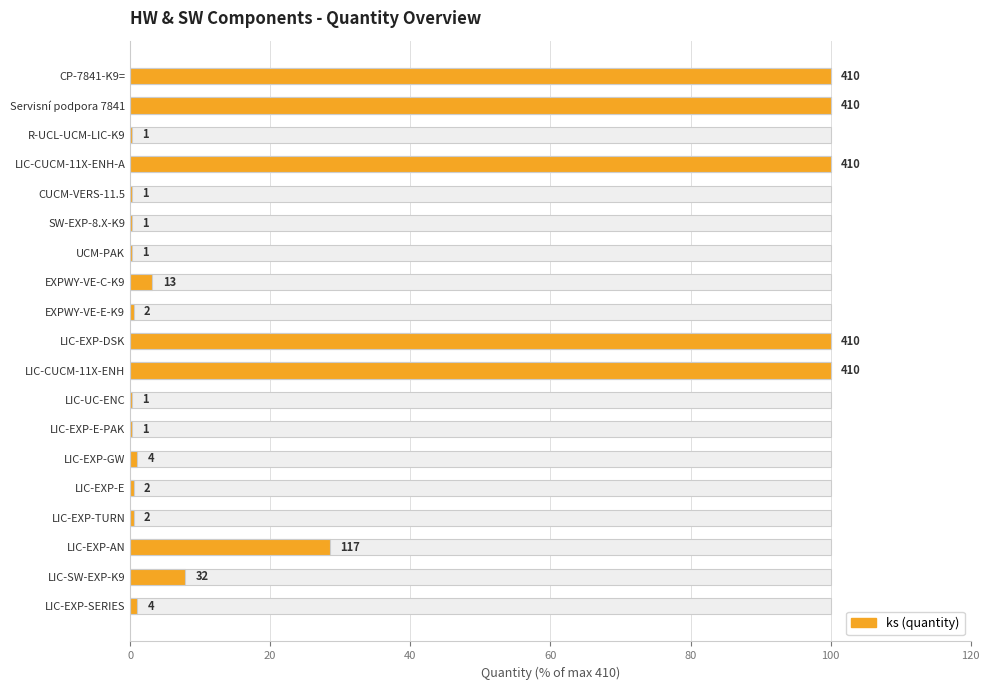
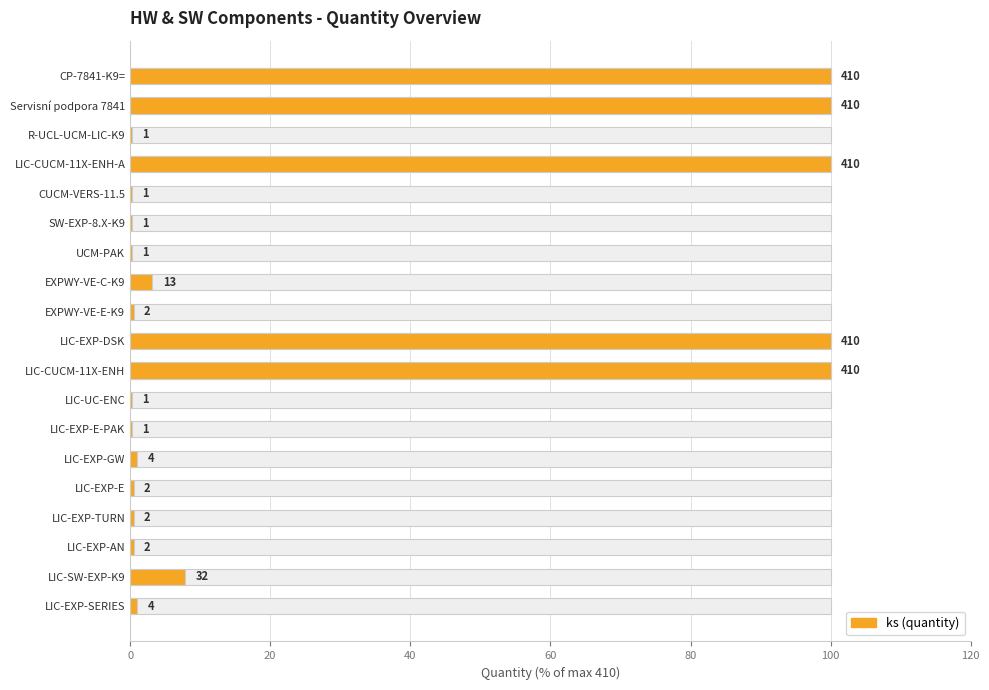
ks (quantity), LIC-EXP-AN: 117 -> 2
